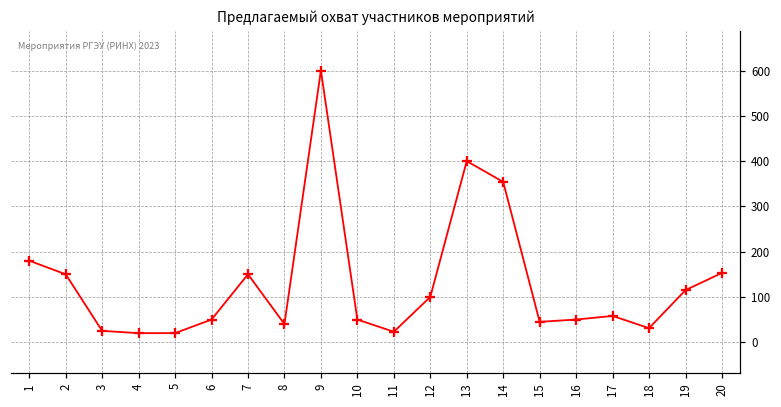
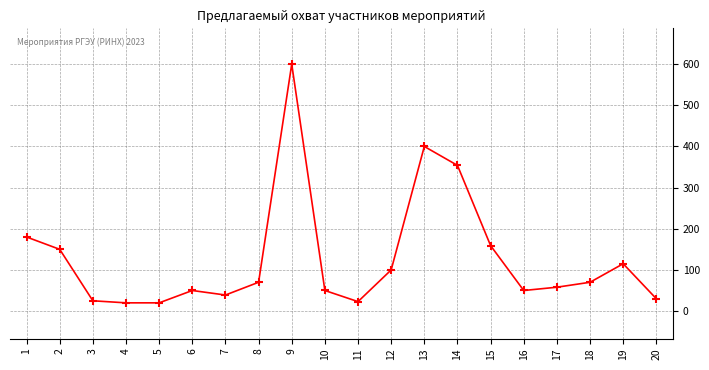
7: 150 -> 40
8: 40 -> 70
15: 50 -> 160
18: 30 -> 70
20: 150 -> 30
